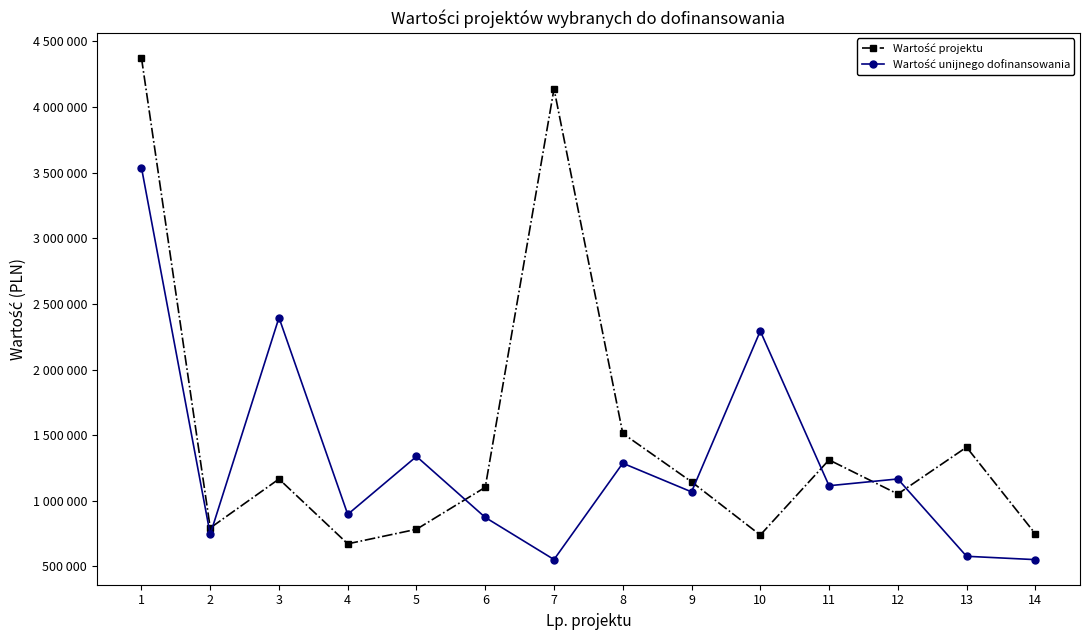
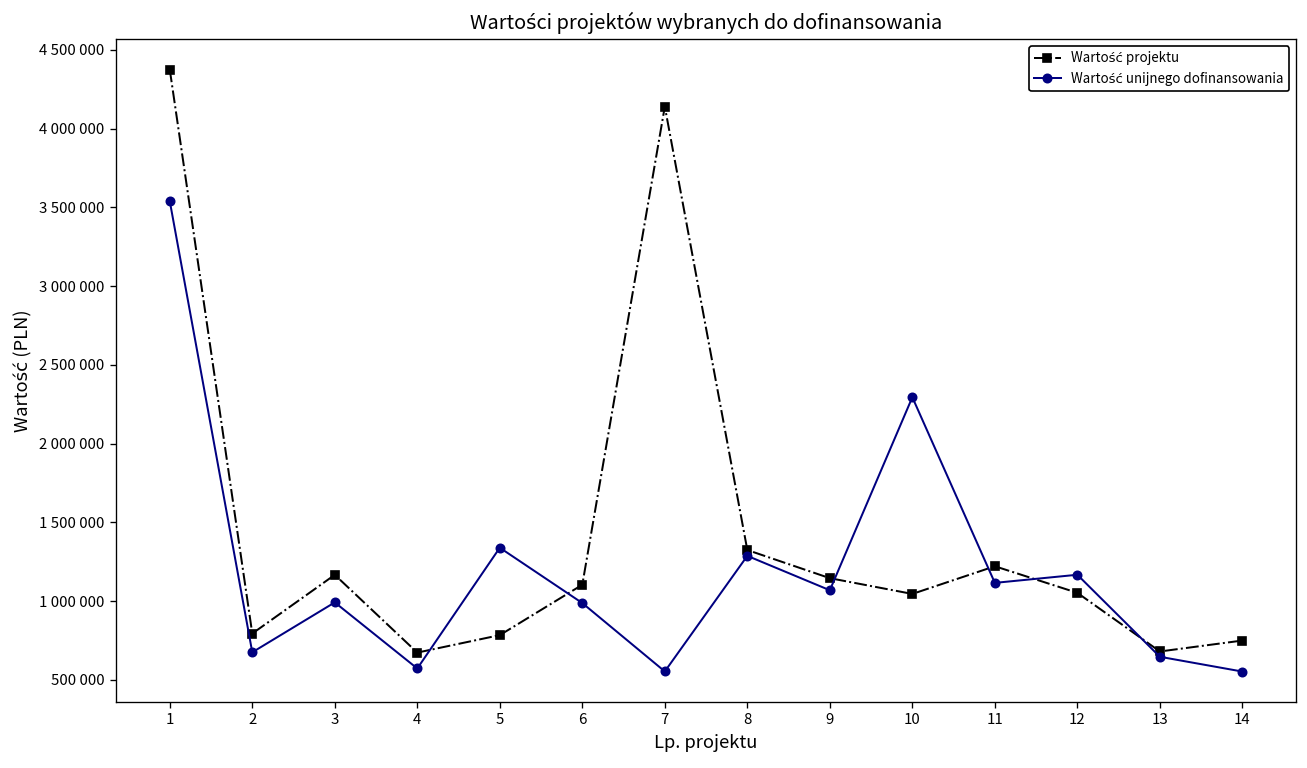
Wartość unijnego dofinansowania, 2: 740000 -> 670000
Wartość unijnego dofinansowania, 3: 2400000 -> 990000
Wartość unijnego dofinansowania, 4: 900000 -> 570000
Wartość unijnego dofinansowania, 6: 870000 -> 990000
Wartość projektu, 8: 1510000 -> 1320000
Wartość projektu, 10: 740000 -> 1040000
Wartość projektu, 11: 1310000 -> 1220000
Wartość projektu, 13: 1410000 -> 680000
Wartość unijnego dofinansowania, 13: 580000 -> 650000
